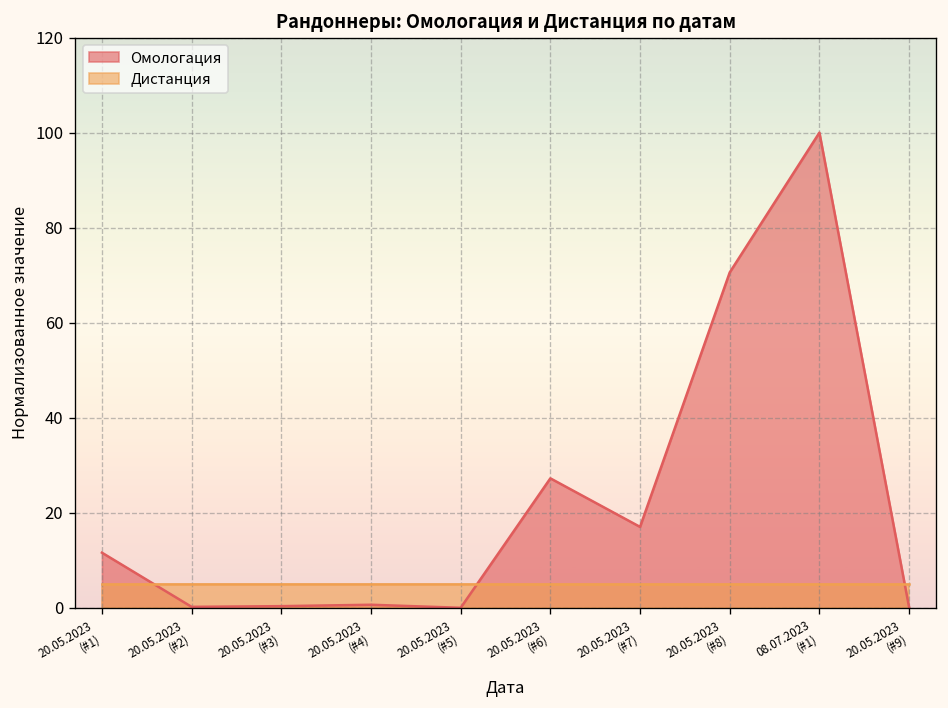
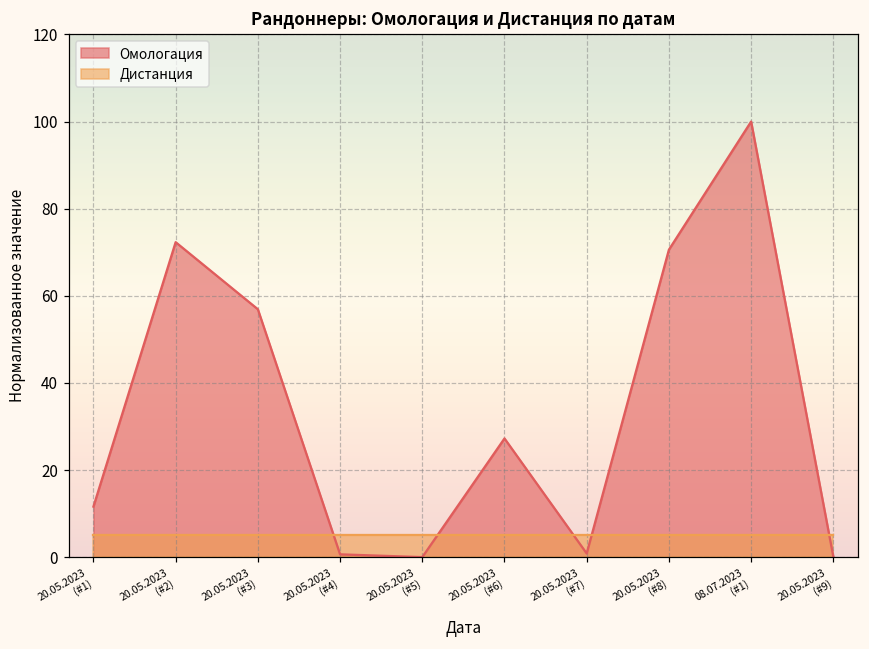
Омологация, 20.05.2023 (#2): 0 -> 72
Омологация, 20.05.2023 (#3): 0 -> 57
Омологация, 20.05.2023 (#7): 17 -> 1
